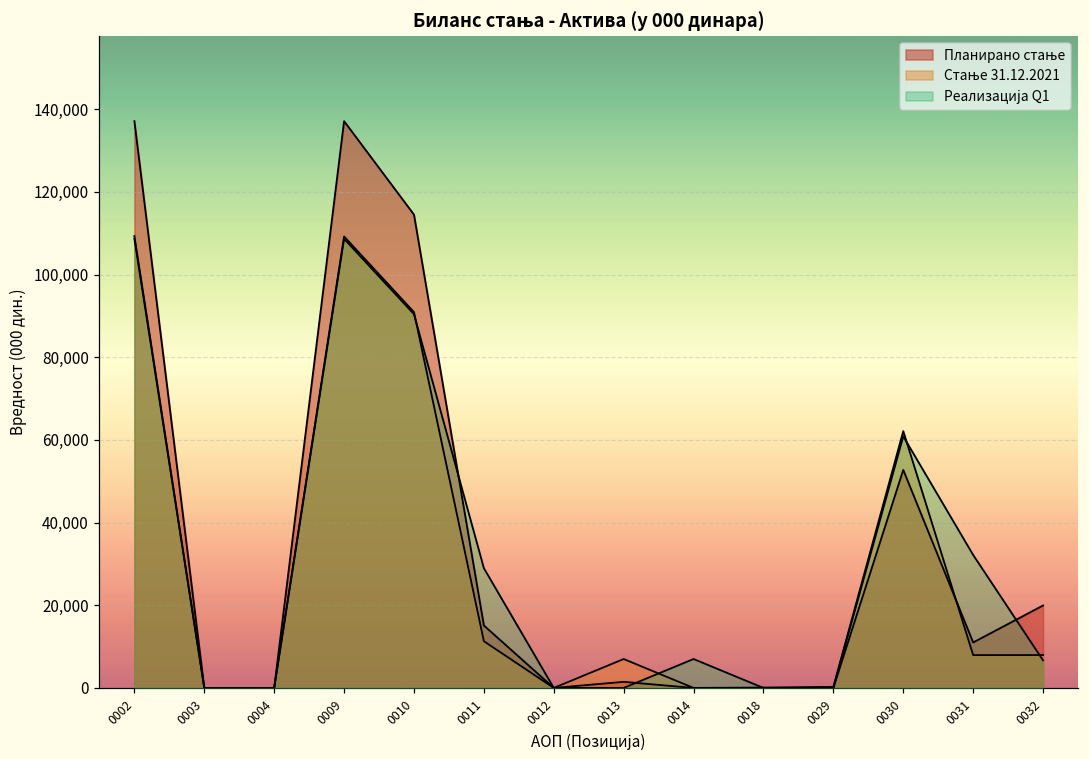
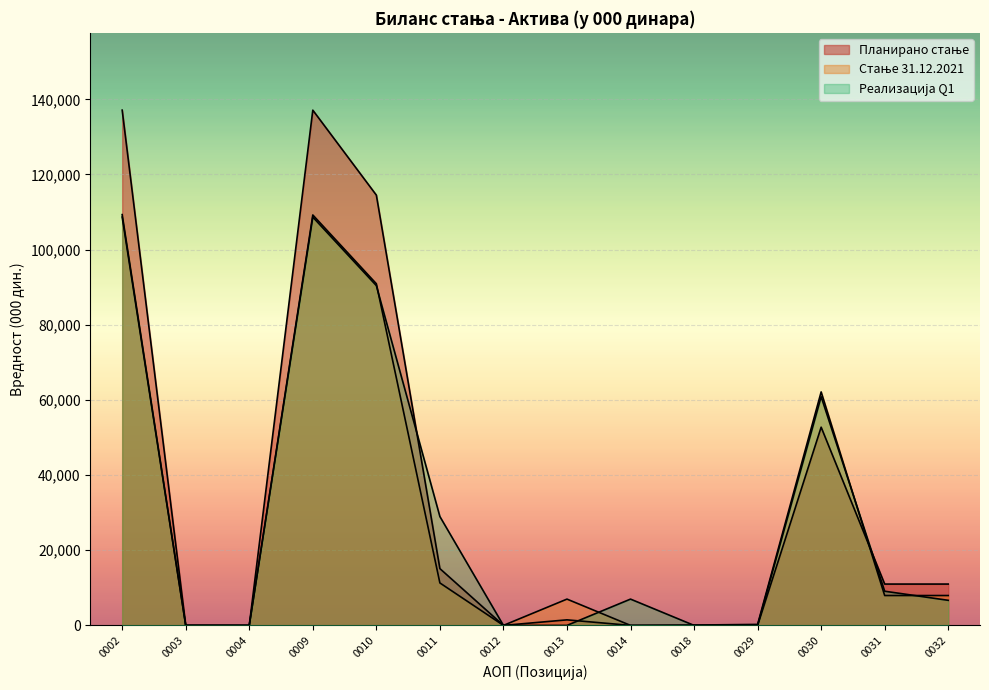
Реализација Q1, 0031: 32,000 -> 9,000
Планирано стање, 0032: 20,000 -> 11,000
